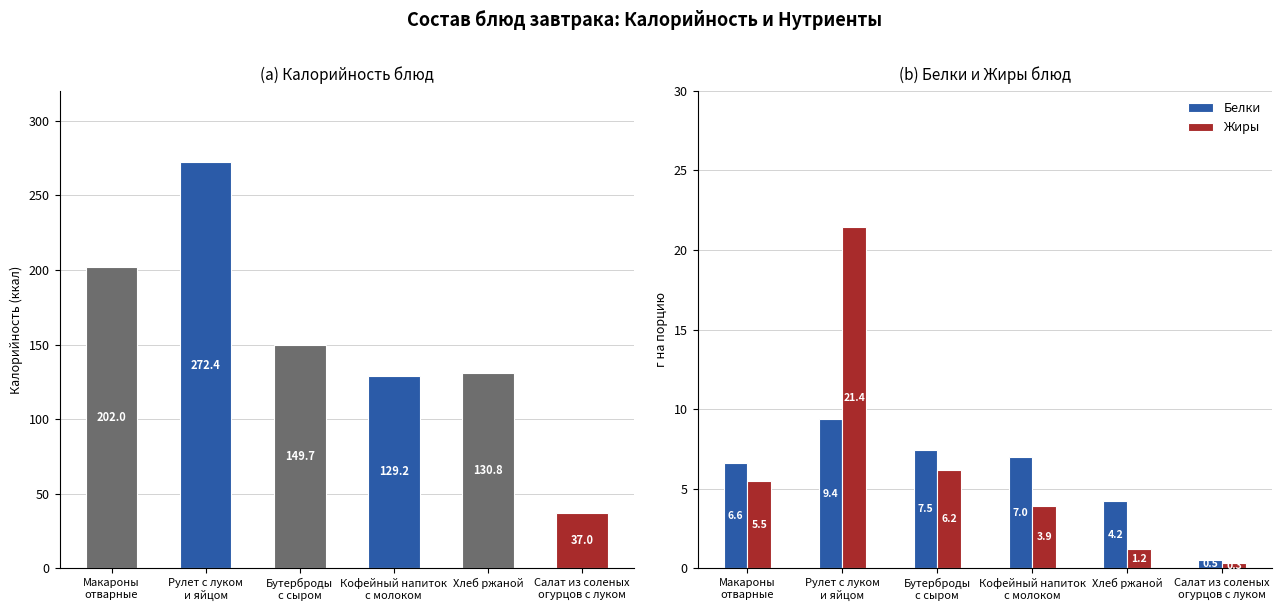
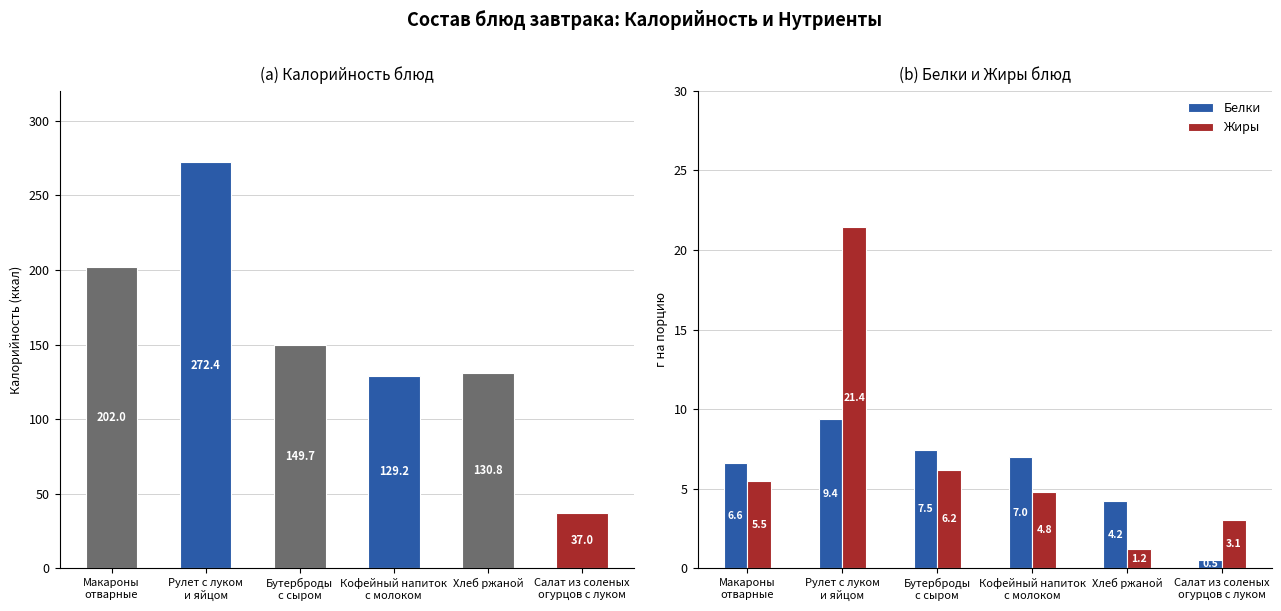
(b) Белки и Жиры блюд, Жиры, Кофейный напиток с молоком: 3.9 -> 4.8
(b) Белки и Жиры блюд, Жиры, Салат из соленых огурцов с луком: 0.3 -> 3.1
